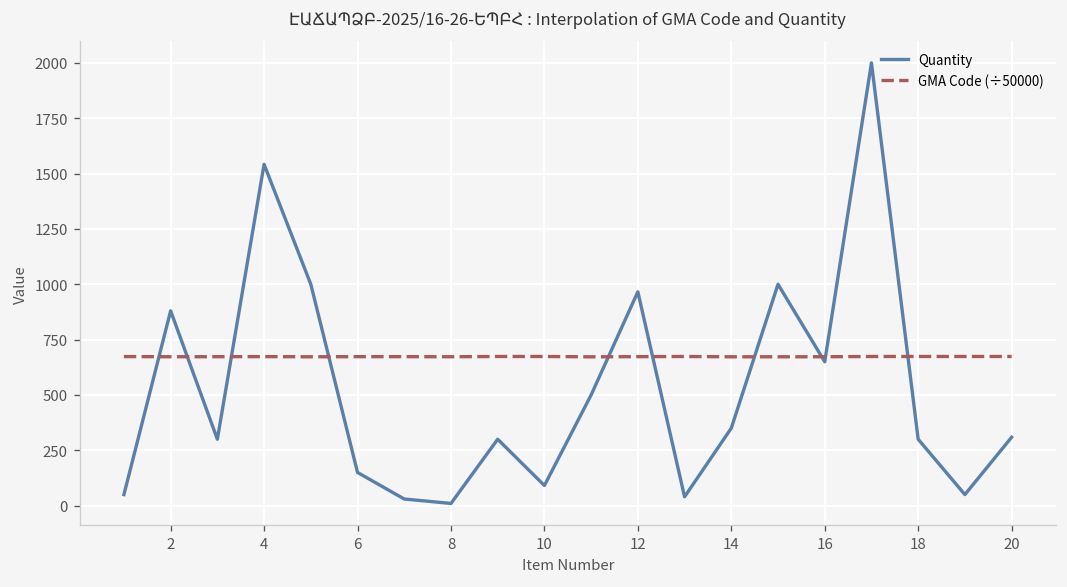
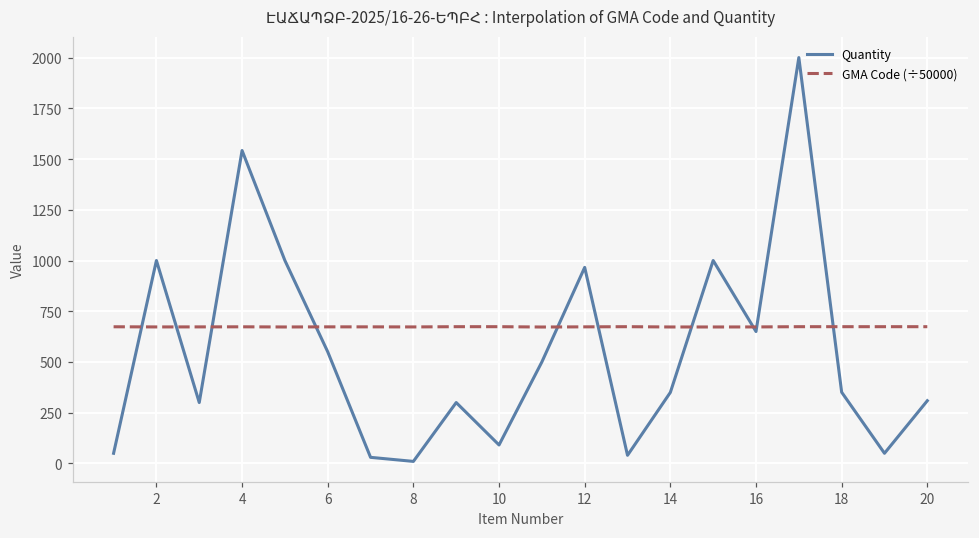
Quantity, 2: 880 -> 1000
Quantity, 6: 150 -> 550
Quantity, 18: 300 -> 350
